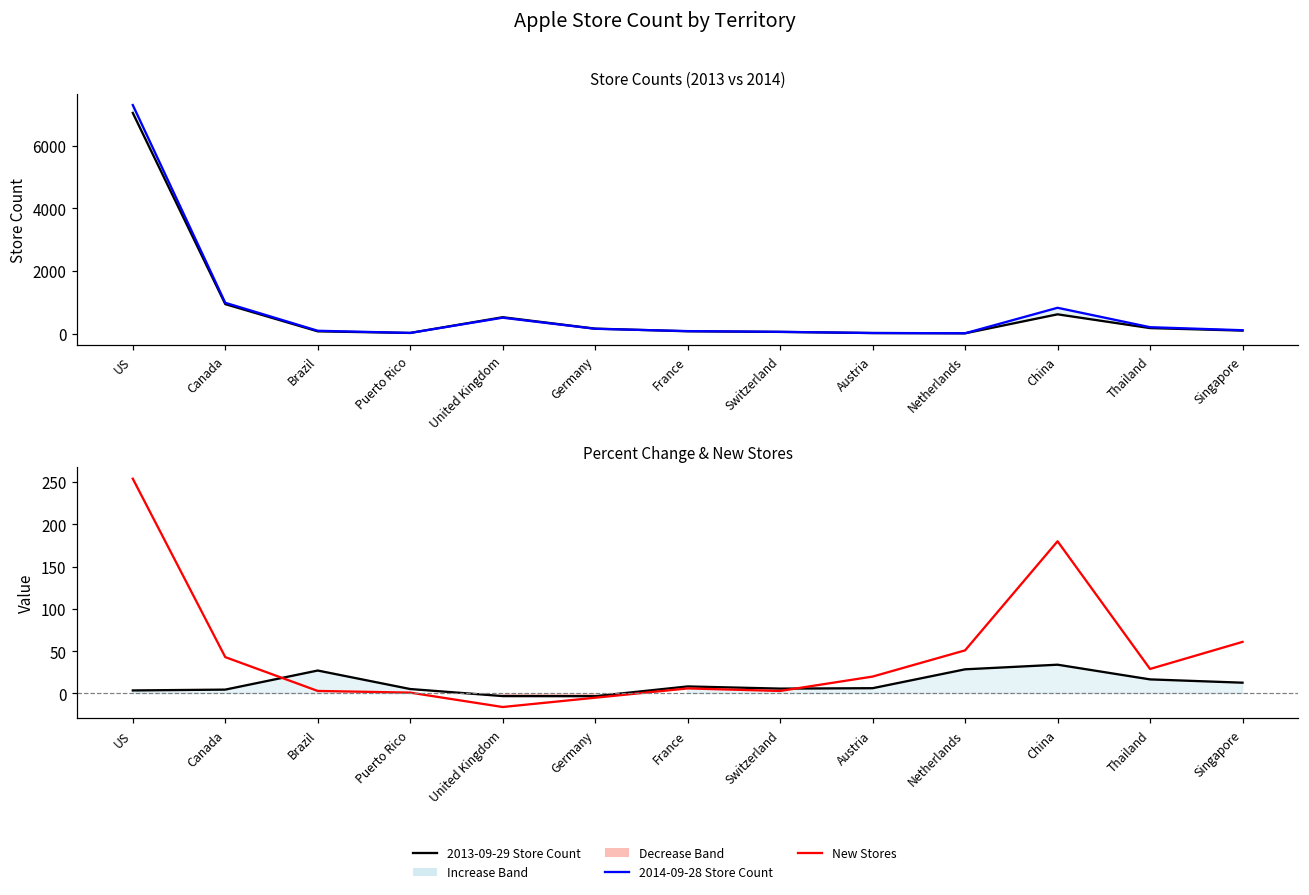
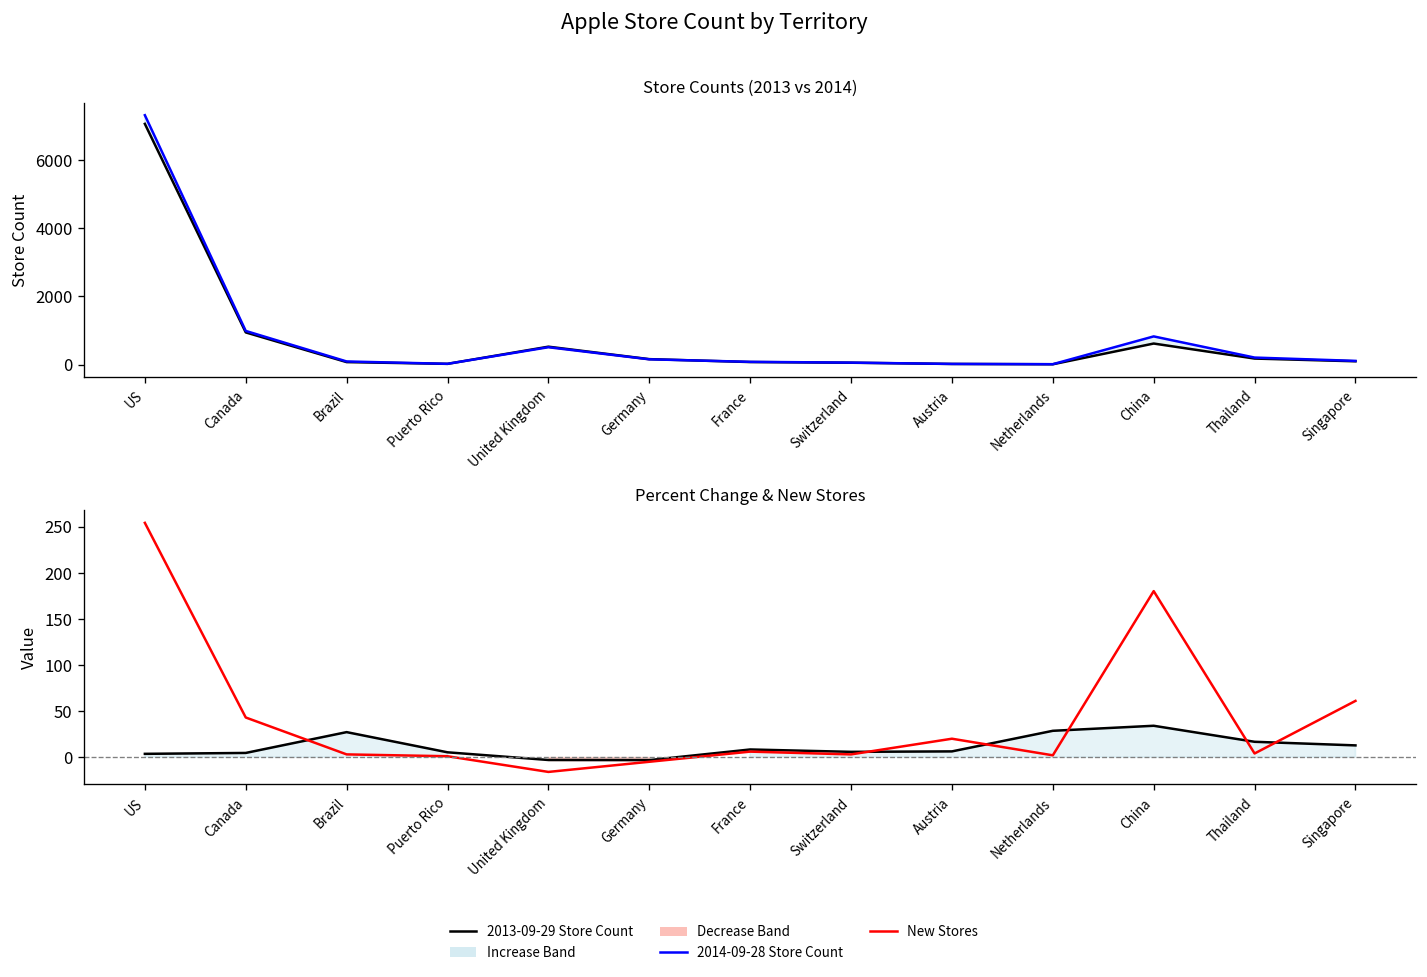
Percent Change & New Stores, New Stores, Netherlands: 50 -> 0
Percent Change & New Stores, New Stores, Thailand: 30 -> 0
